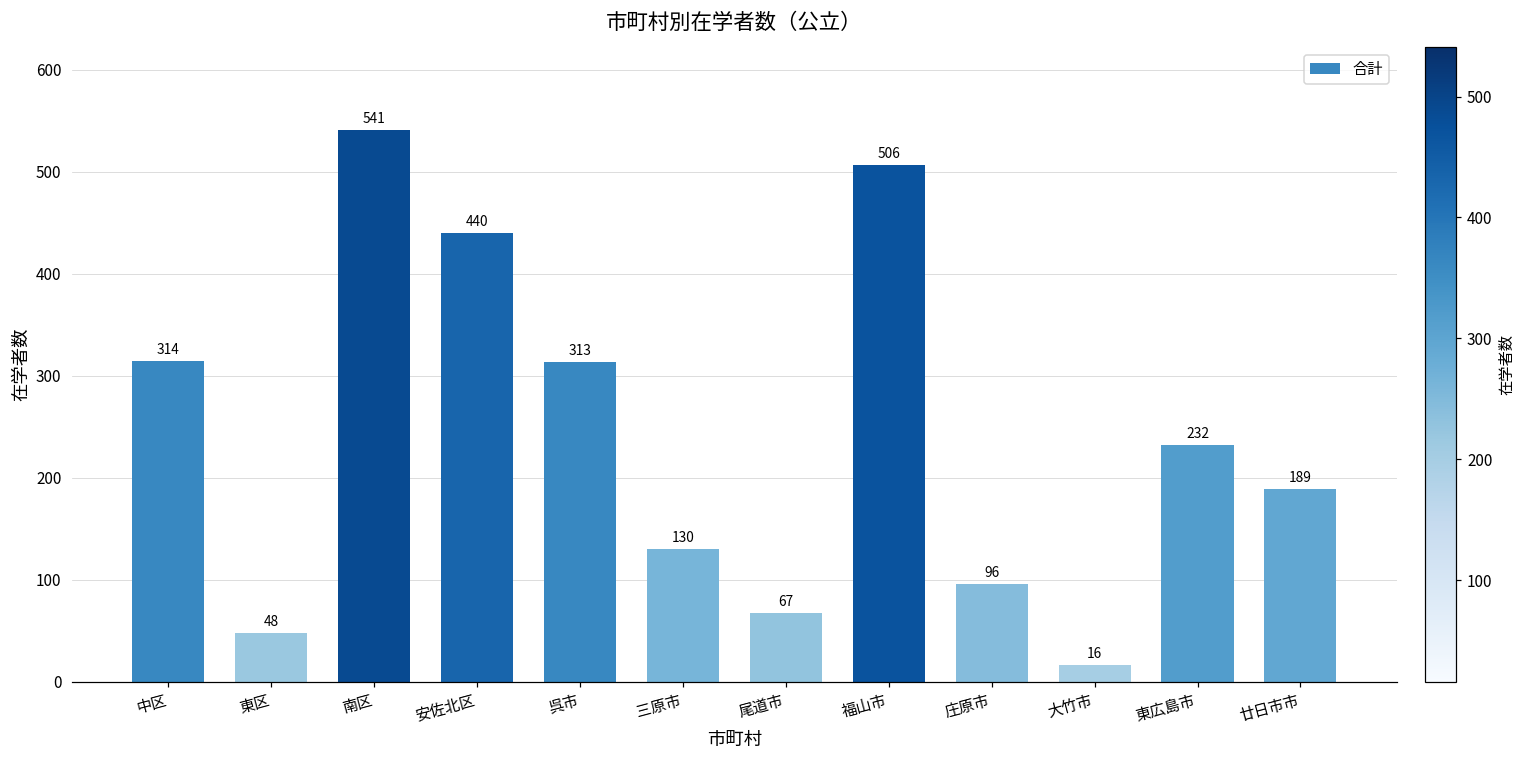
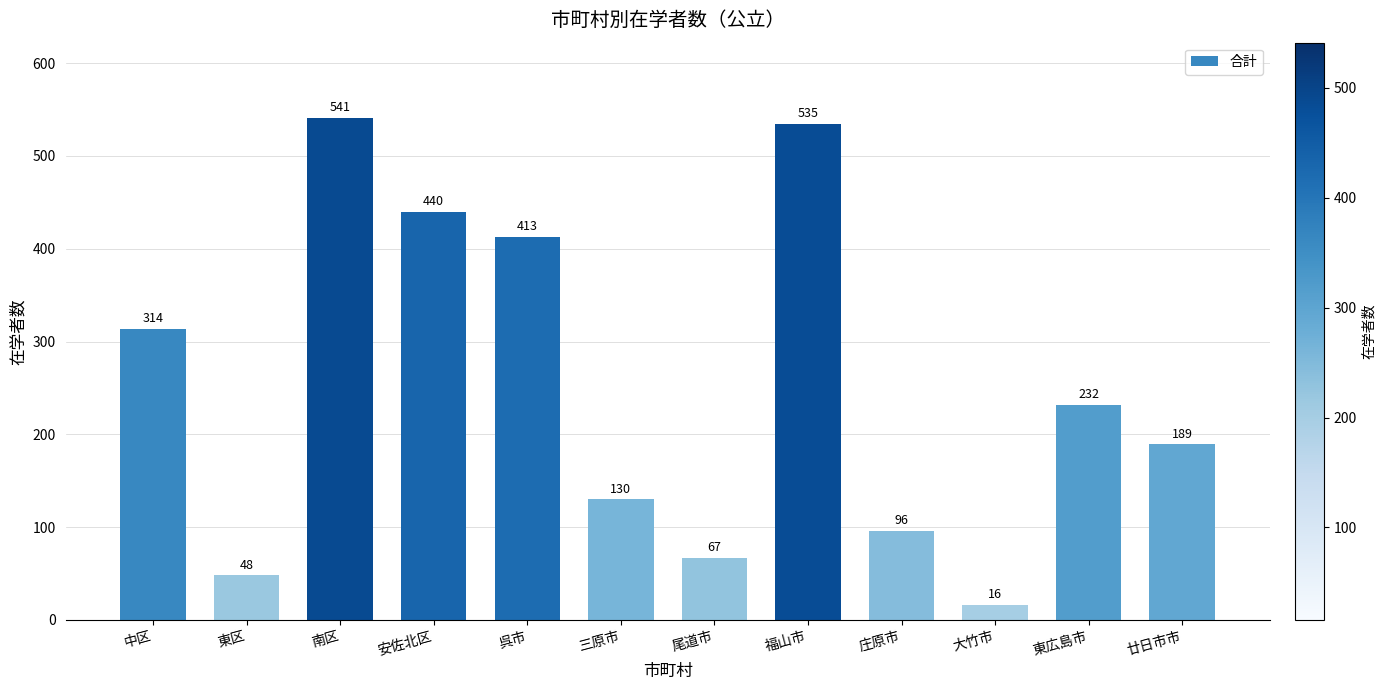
呉市: 313 -> 413
福山市: 506 -> 535
